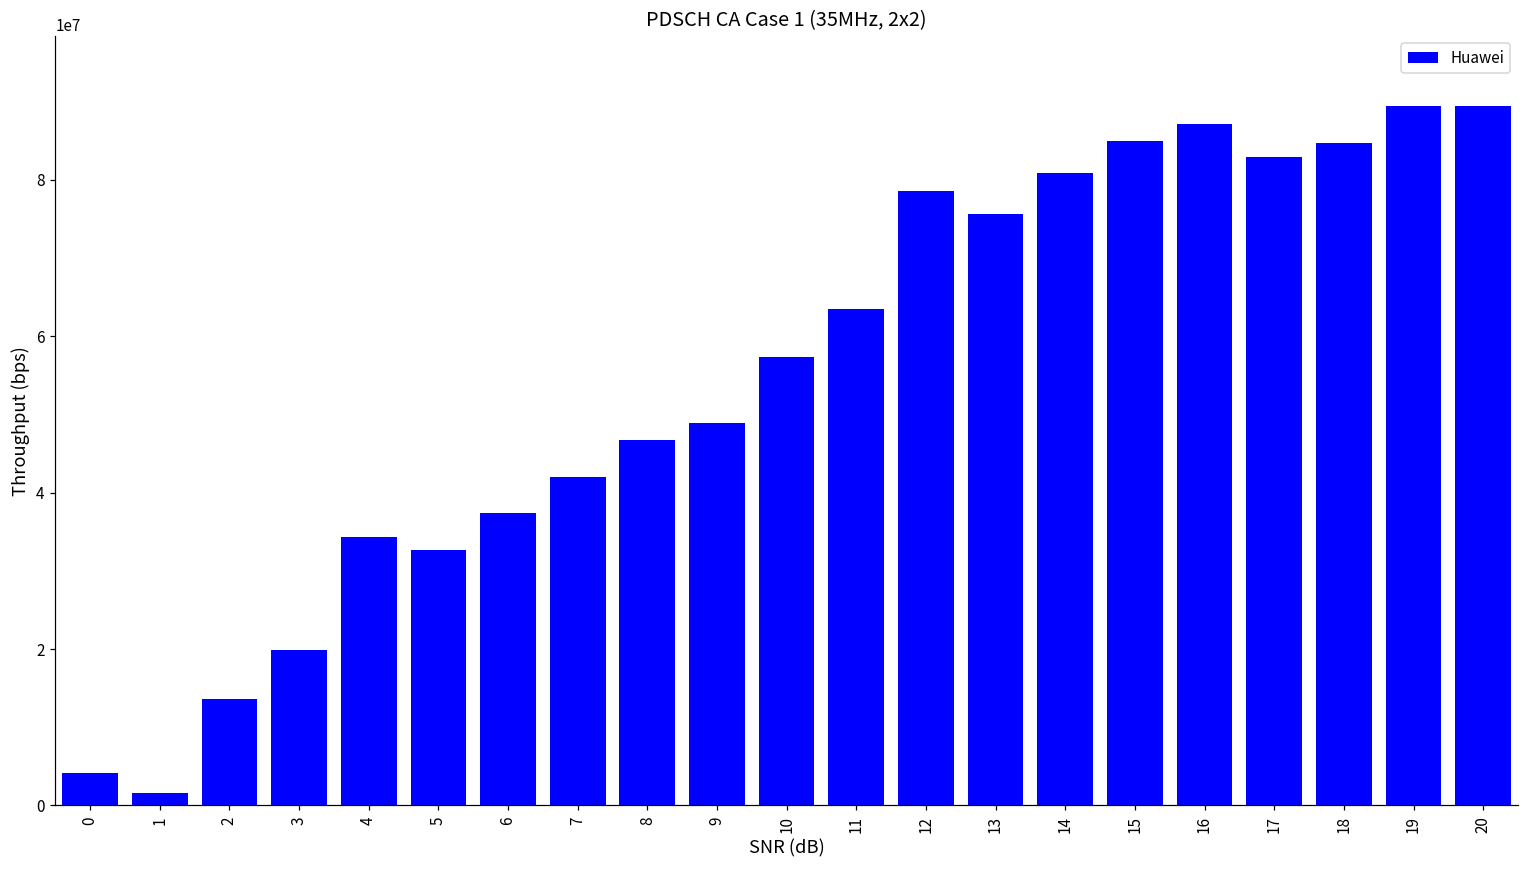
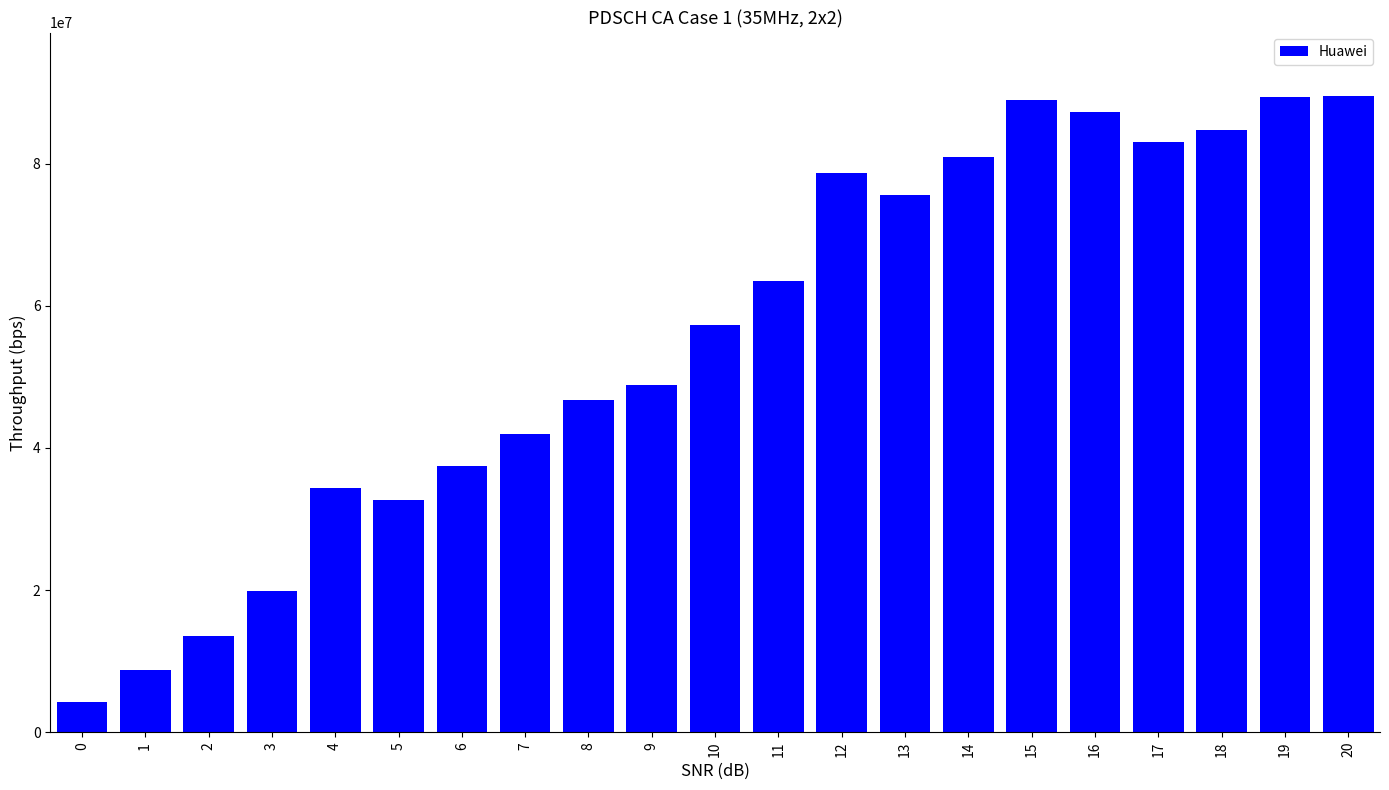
1: 2000000 -> 9000000
15: 85000000 -> 89000000
